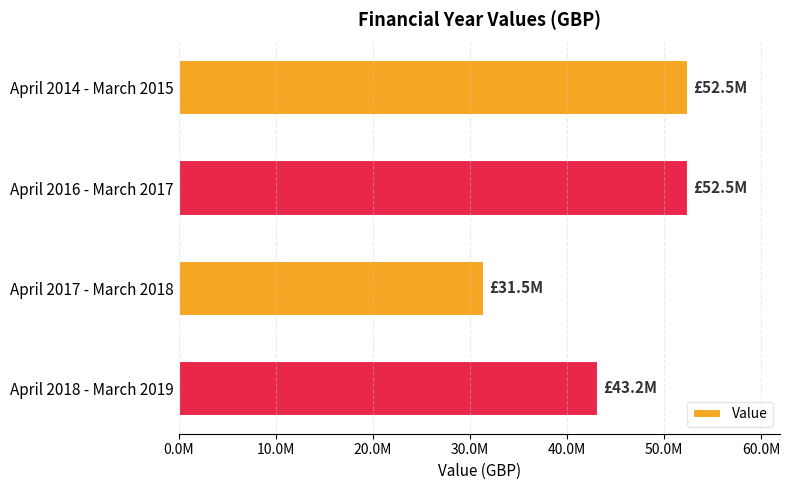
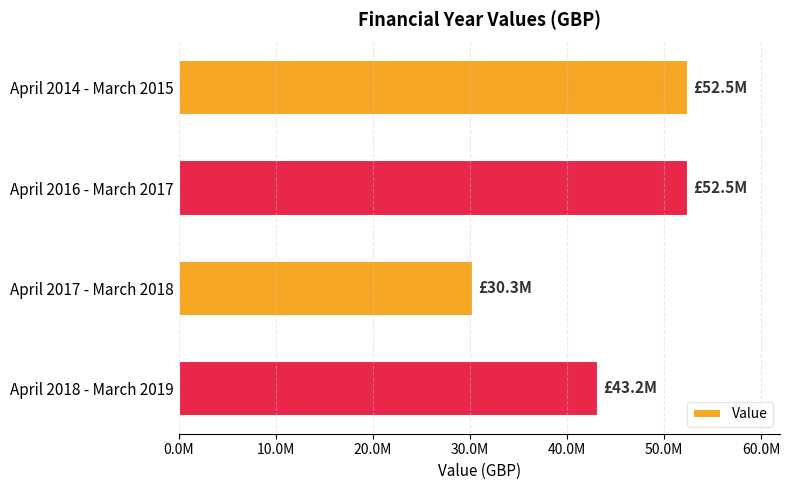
April 2017 - March 2018: £31.5M -> £30.3M
